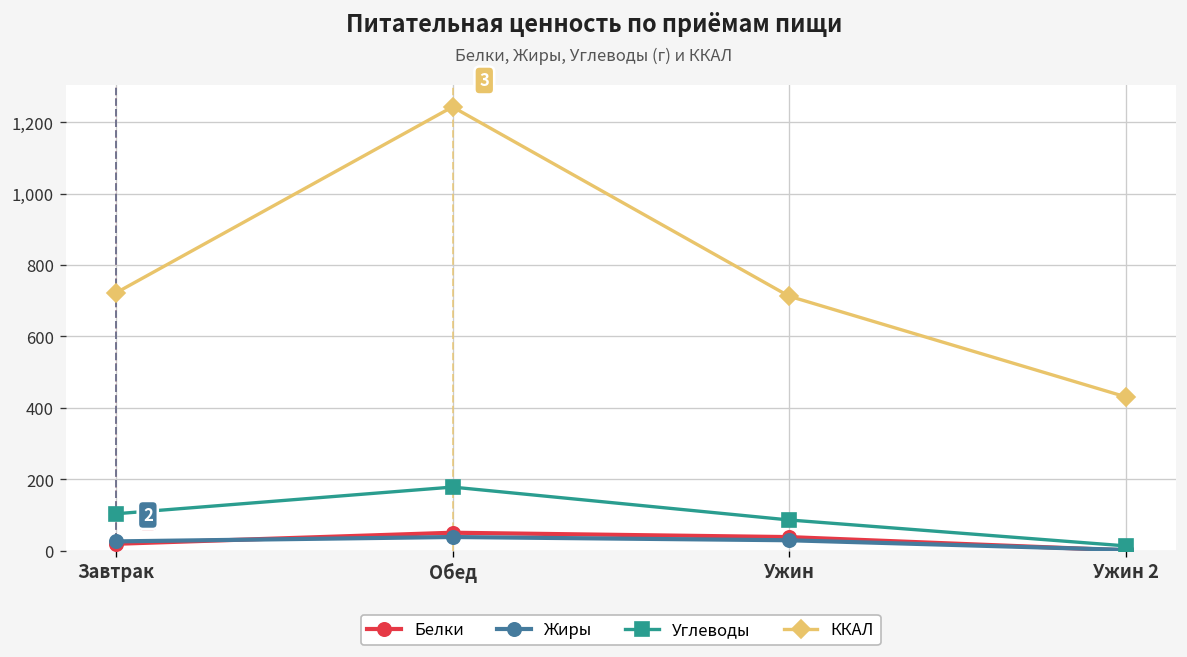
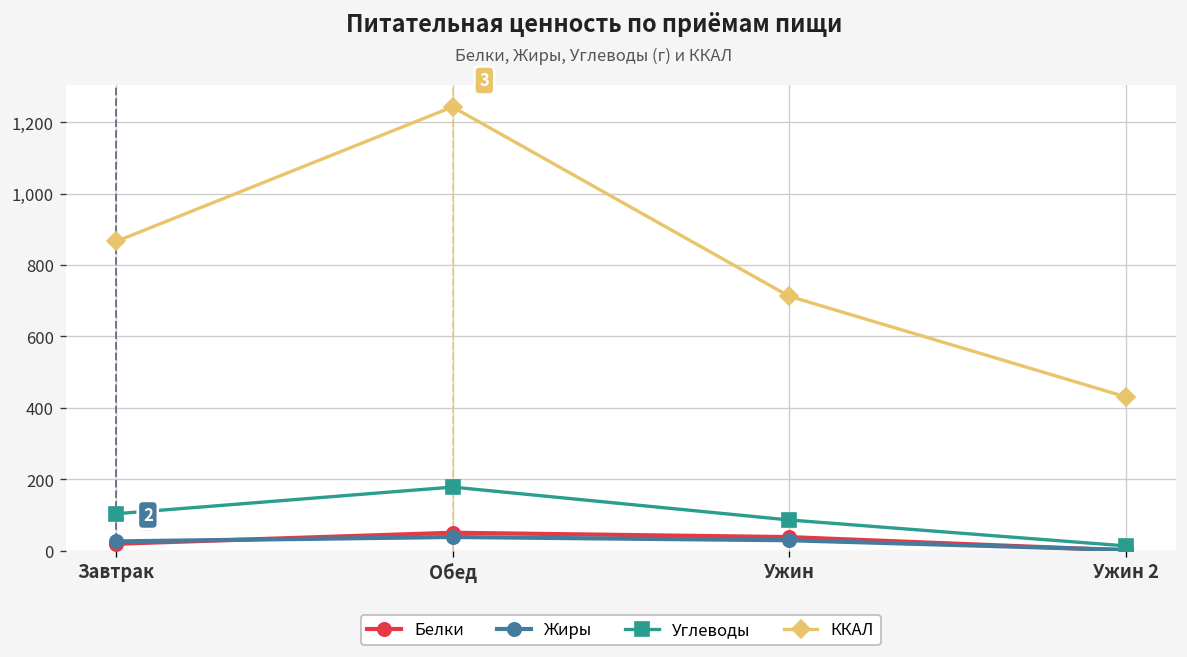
ККАЛ, Завтрак: 720 -> 870
